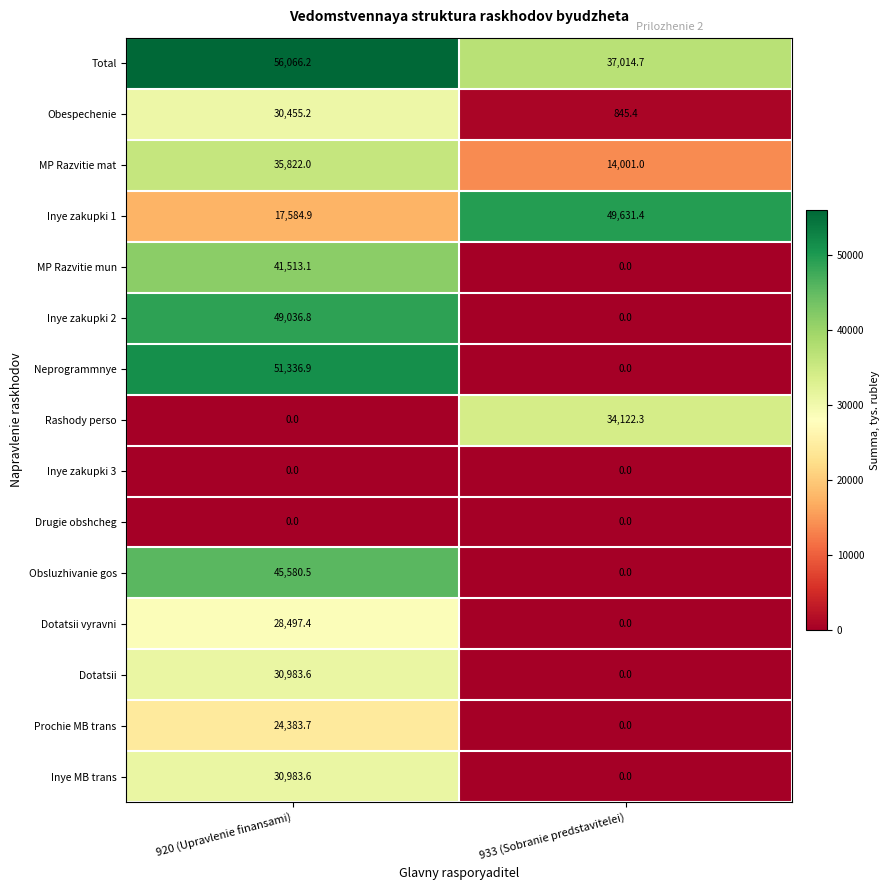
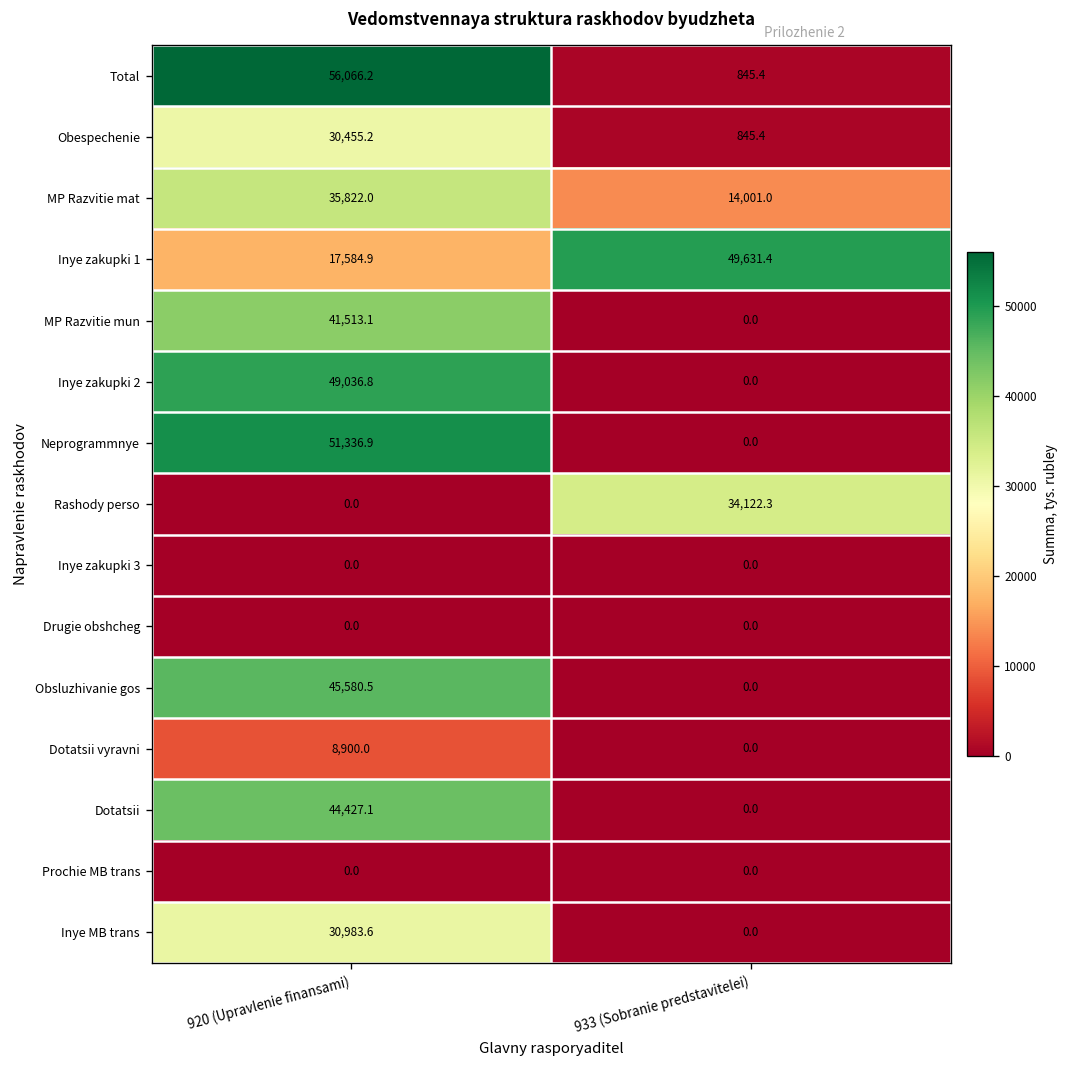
Total, 933 (Sobranie predstavitelei): 37,014.7 -> 845.4
Dotatsii vyravni, 920 (Upravlenie finansami): 28,497.4 -> 8,900.0
Dotatsii, 920 (Upravlenie finansami): 30,983.6 -> 44,427.1
Prochie MB trans, 920 (Upravlenie finansami): 24,383.7 -> 0.0
